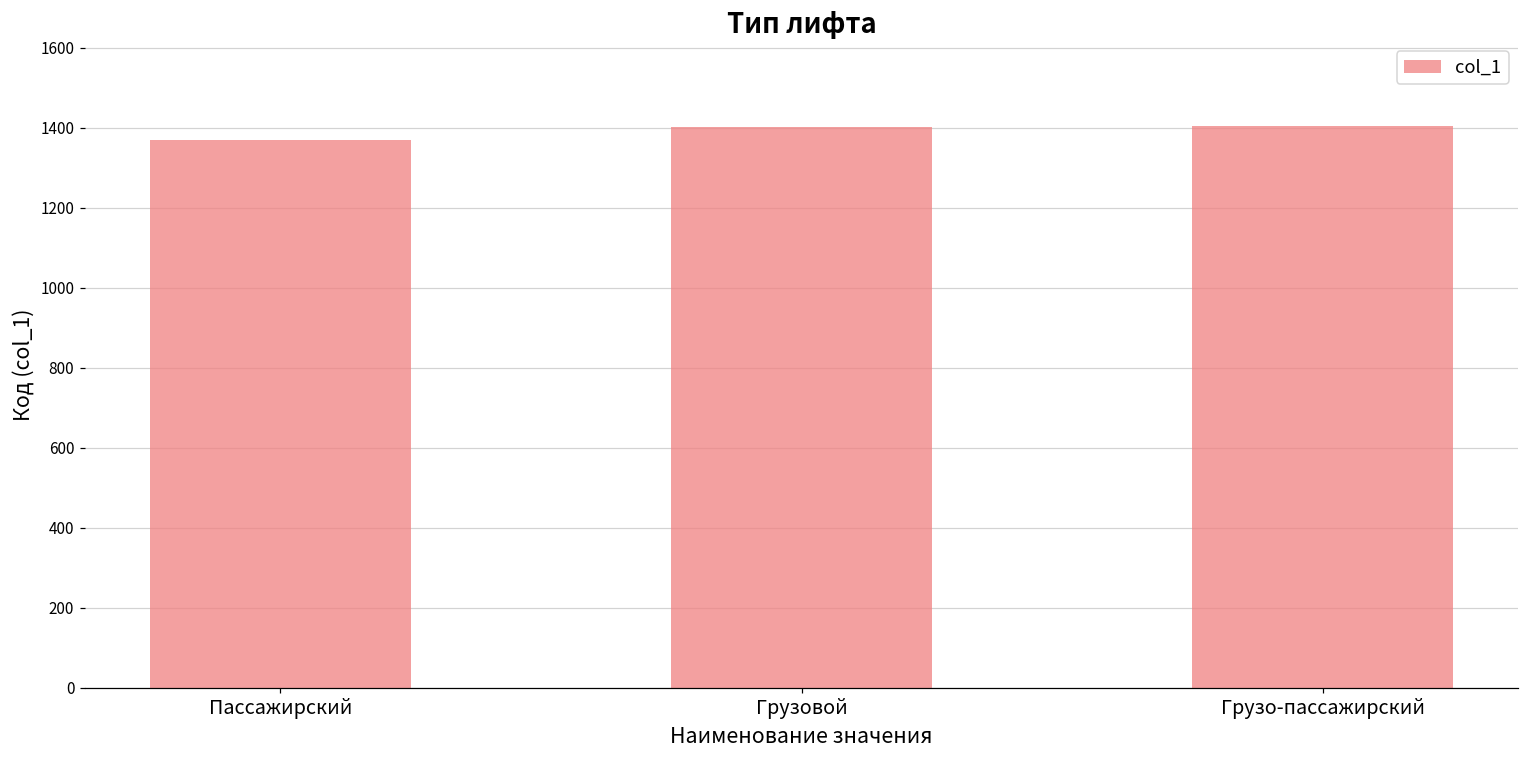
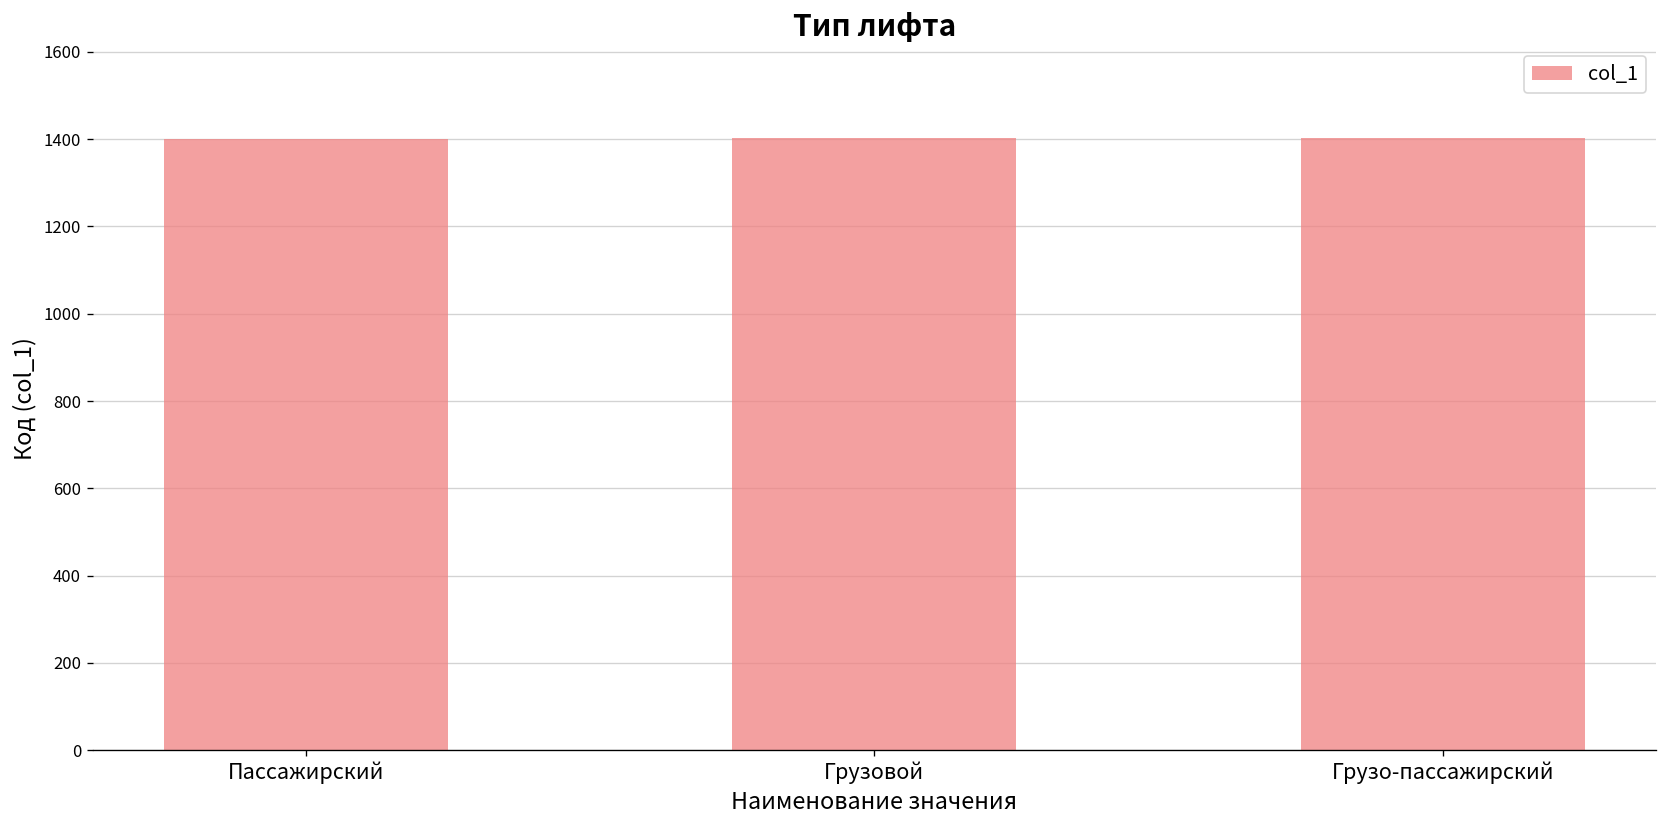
Пассажирский: 1370 -> 1400
